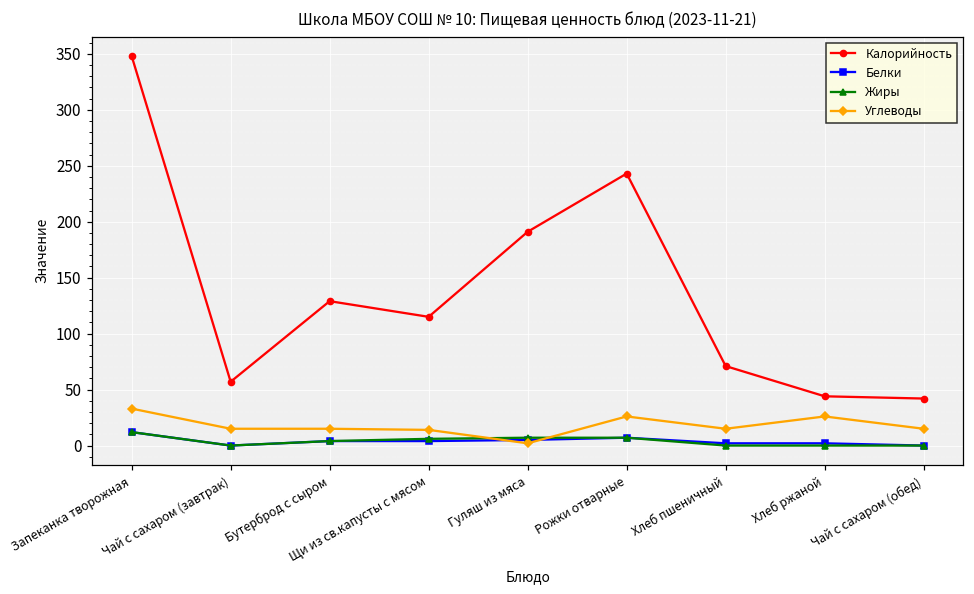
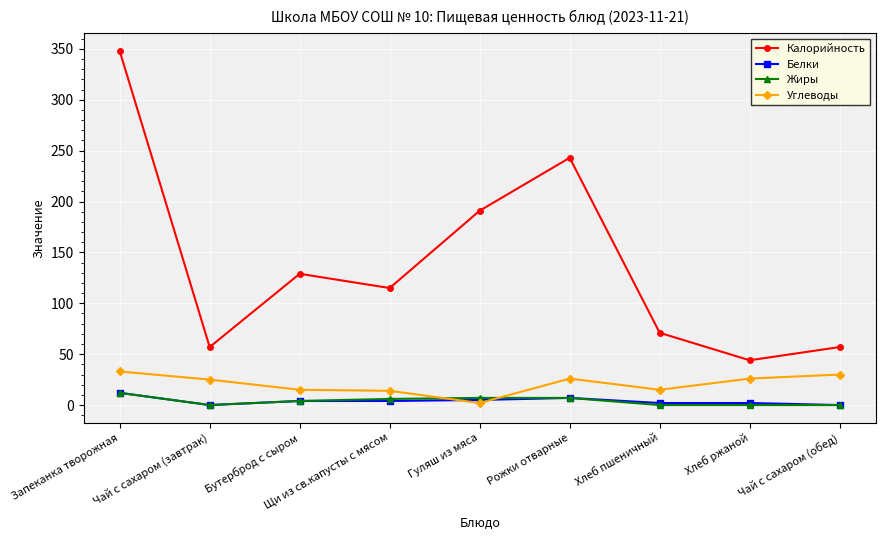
Углеводы, Чай с сахаром (завтрак): 15 -> 25
Калорийность, Чай с сахаром (обед): 42 -> 57
Углеводы, Чай с сахаром (обед): 15 -> 30
